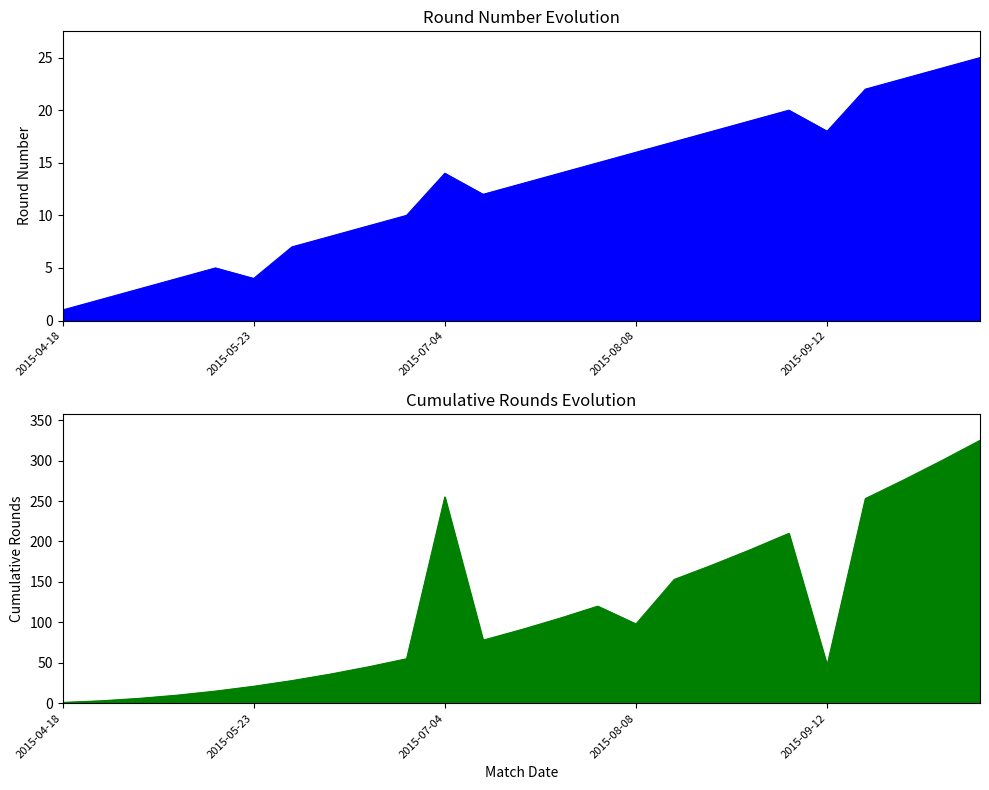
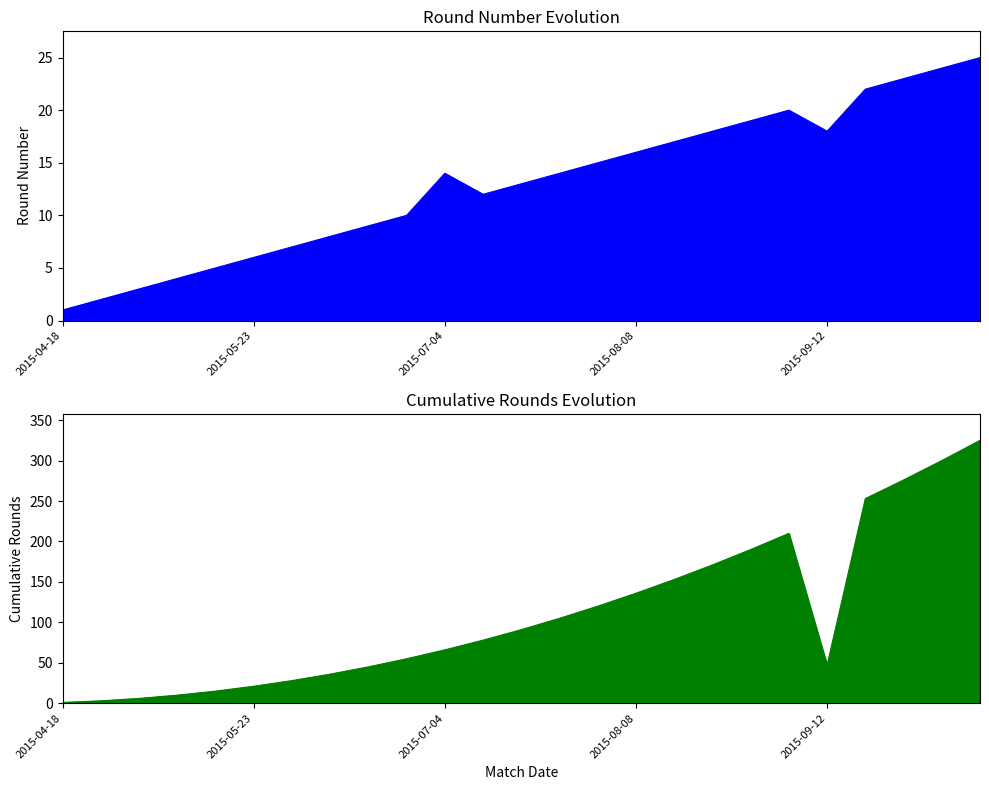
Round Number Evolution, 2015-05-23: 4 -> 6
Cumulative Rounds Evolution, 2015-07-04: 260 -> 70
Cumulative Rounds Evolution, 2015-08-08: 100 -> 140
